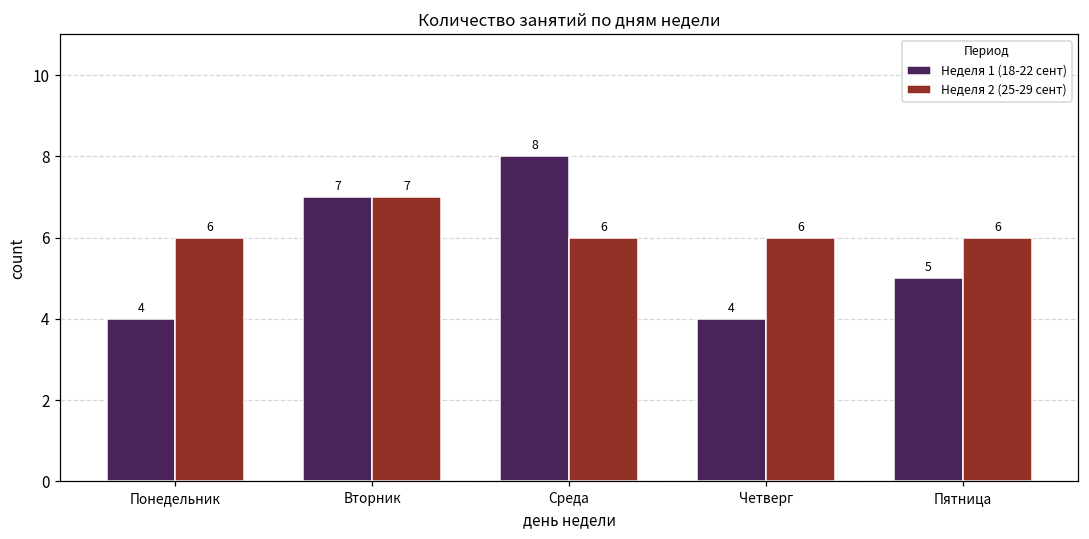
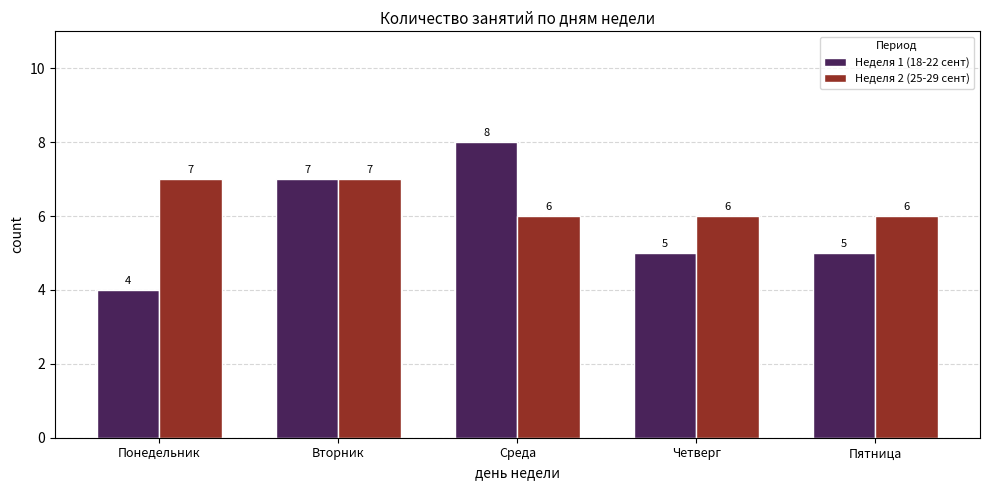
Неделя 2 (25-29 сент), Понедельник: 6 -> 7
Неделя 1 (18-22 сент), Четверг: 4 -> 5
